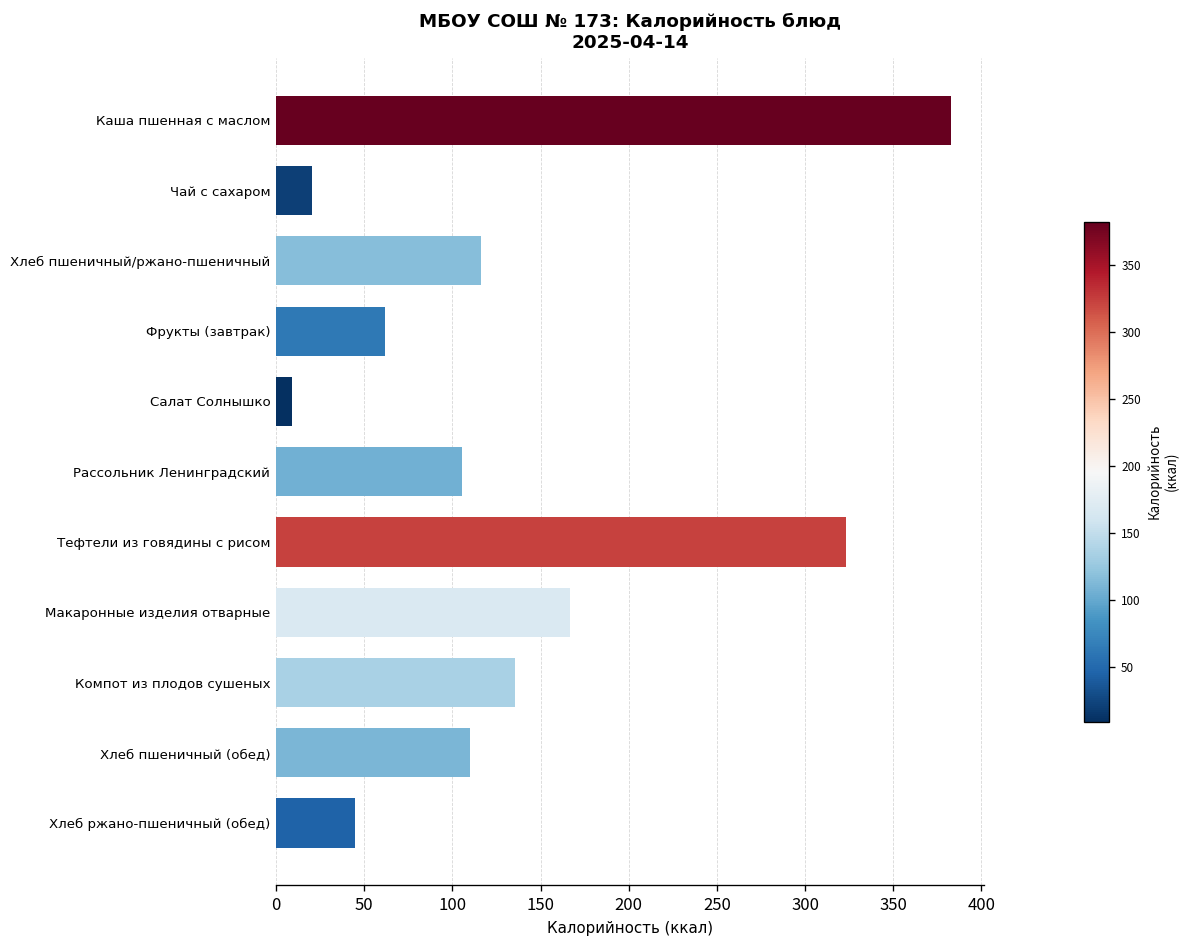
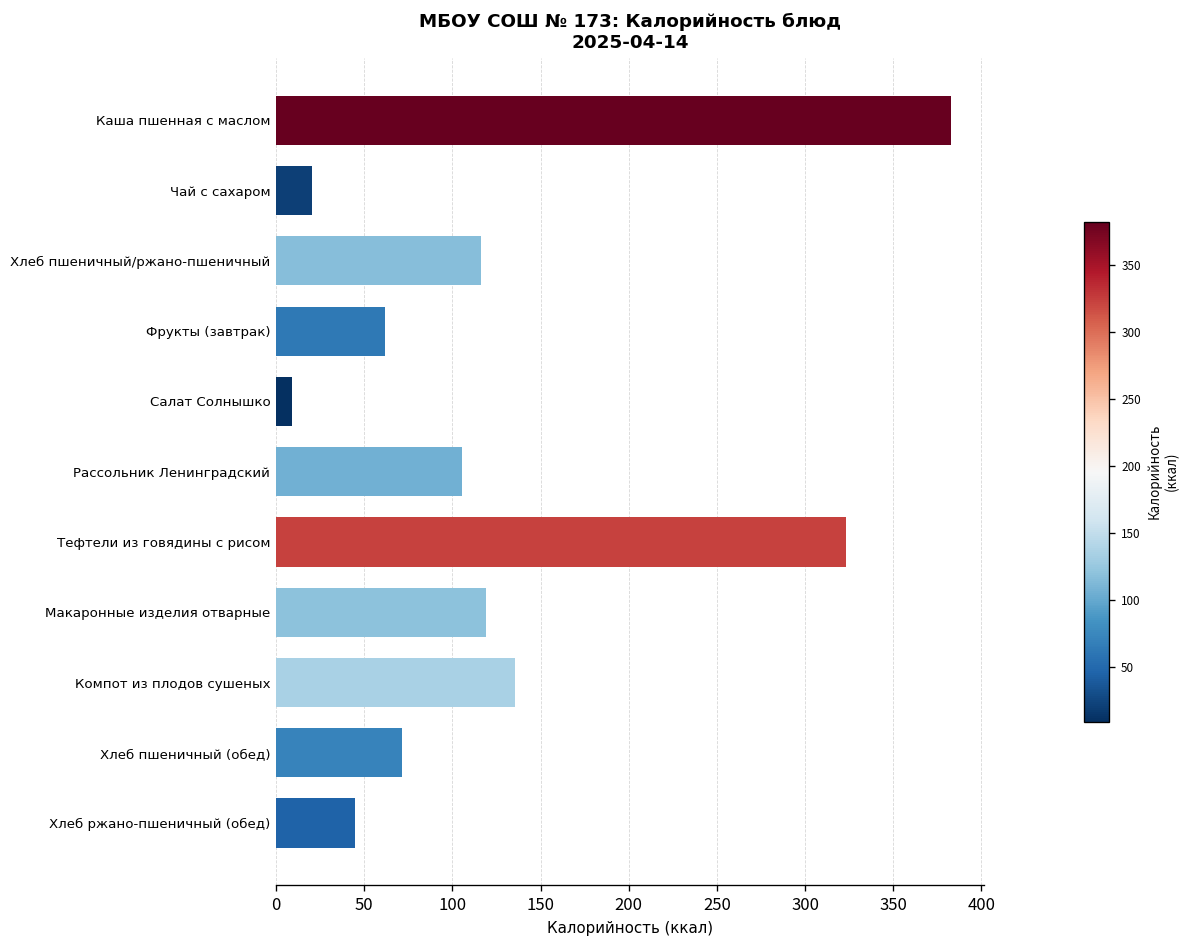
Макаронные изделия отварные: 167 -> 119
Хлеб пшеничный (обед): 110 -> 71
